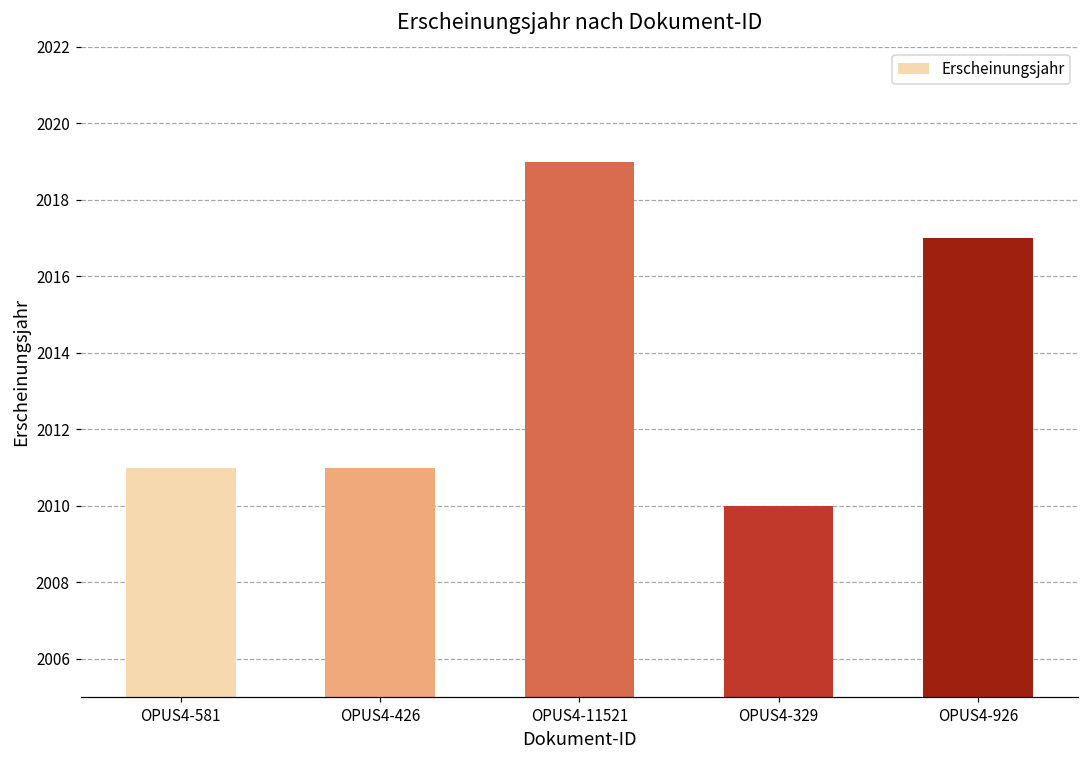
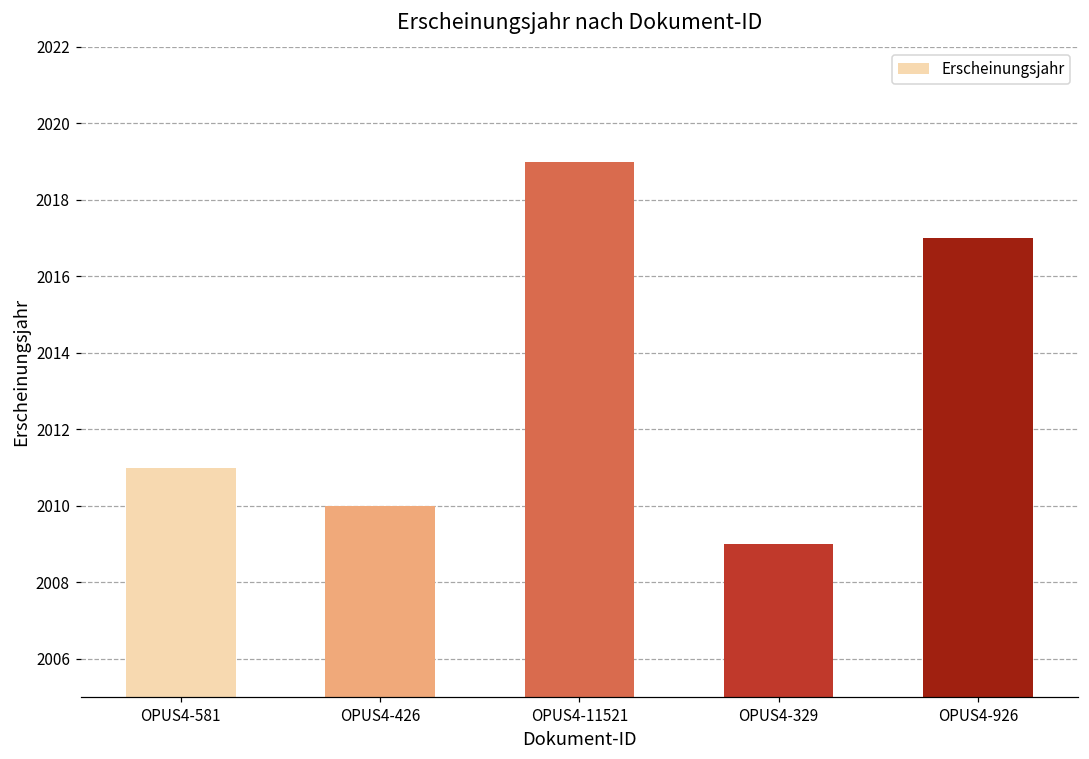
OPUS4-426: 2011 -> 2010
OPUS4-329: 2010 -> 2009
